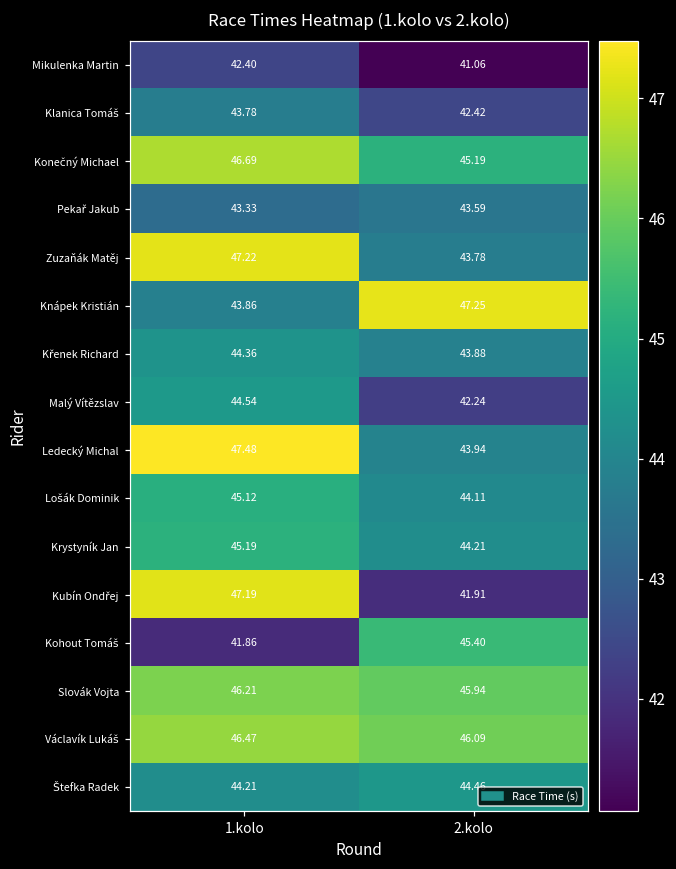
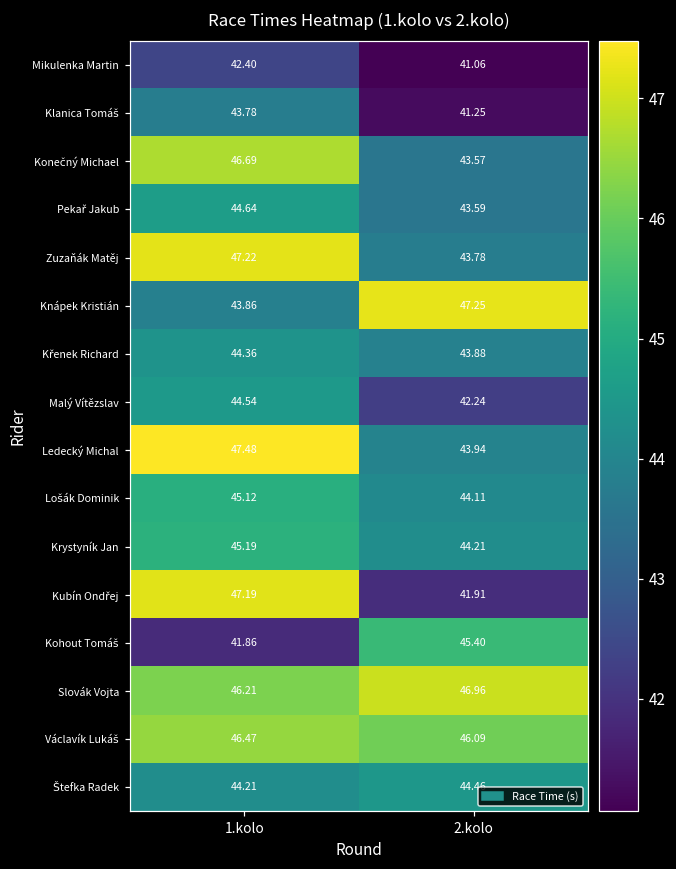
Klanica Tomáš, 2.kolo: 42.42 -> 41.25
Konečný Michael, 2.kolo: 45.19 -> 43.57
Pekař Jakub, 1.kolo: 43.33 -> 44.64
Slovák Vojta, 2.kolo: 45.94 -> 46.96
